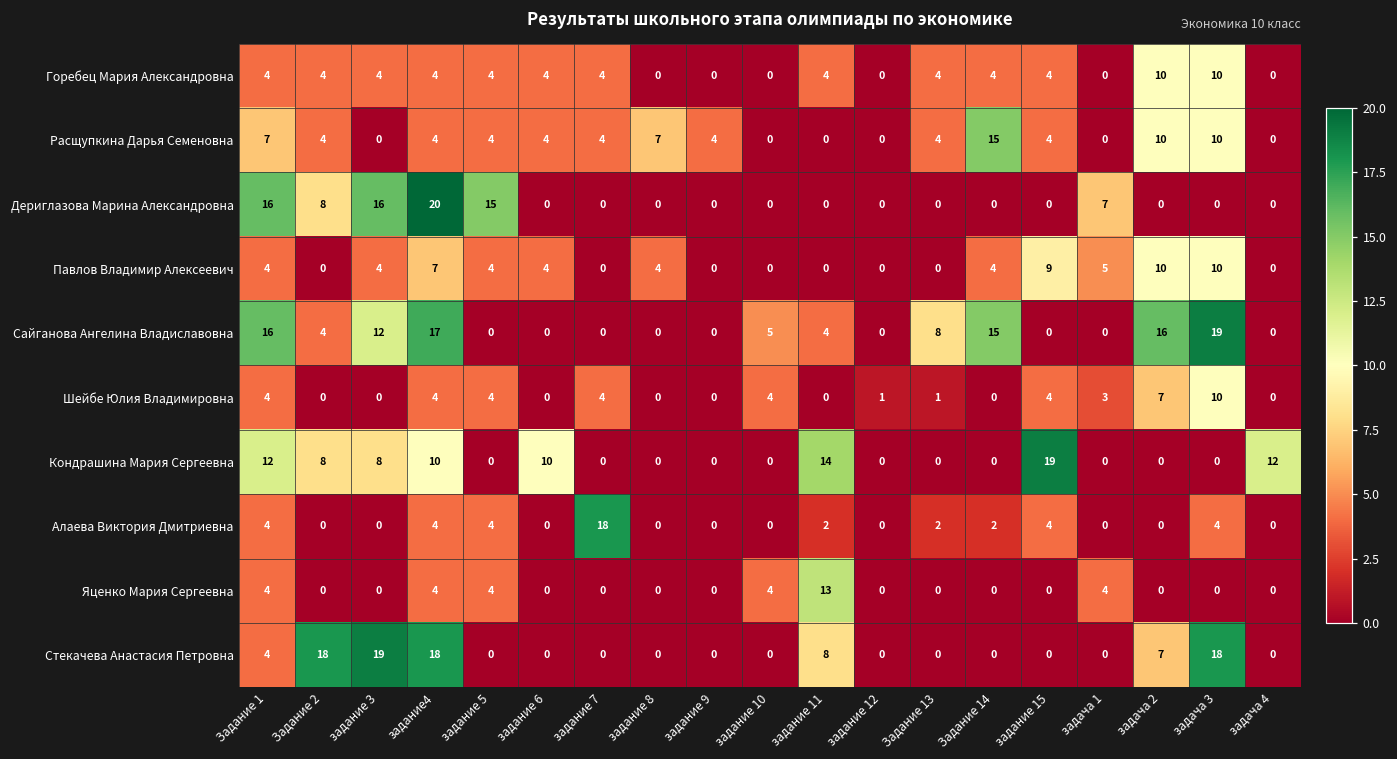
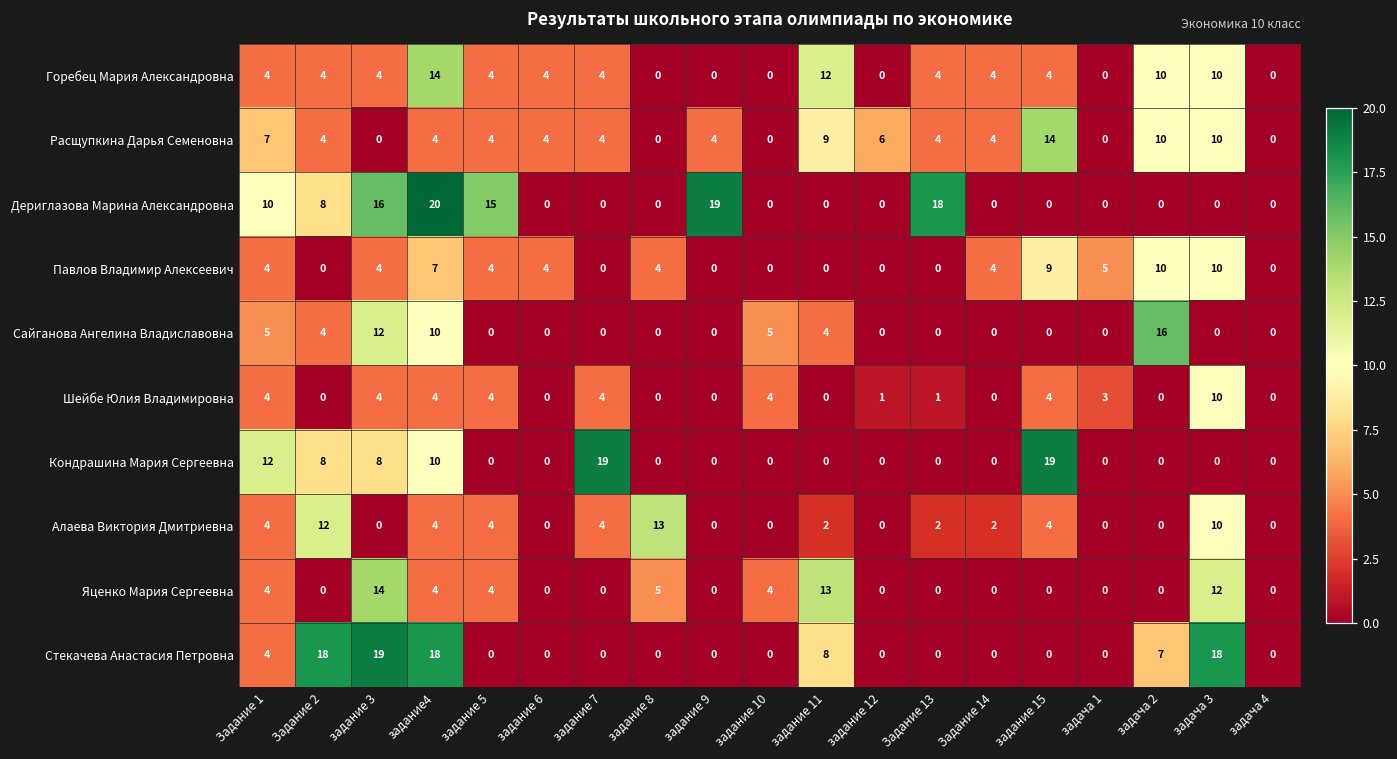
Горебец Мария Александровна, задание4: 4 -> 14
Горебец Мария Александровна, задание 11: 4 -> 12
Расщупкина Дарья Семеновна, задание 8: 7 -> 0
Расщупкина Дарья Семеновна, задание 11: 0 -> 9
Расщупкина Дарья Семеновна, задание 12: 0 -> 6
Расщупкина Дарья Семеновна, Задание 14: 15 -> 4
Расщупкина Дарья Семеновна, задание 15: 4 -> 14
Дериглазова Марина Александровна, Задание 1: 16 -> 10
Дериглазова Марина Александровна, задание 9: 0 -> 19
Дериглазова Марина Александровна, Задание 13: 0 -> 18
Дериглазова Марина Александровна, задача 1: 7 -> 0
Сайганова Ангелина Владиславовна, Задание 1: 16 -> 5
Сайганова Ангелина Владиславовна, задание4: 17 -> 10
Сайганова Ангелина Владиславовна, Задание 13: 8 -> 0
Сайганова Ангелина Владиславовна, Задание 14: 15 -> 0
Сайганова Ангелина Владиславовна, задача 3: 19 -> 0
Шейбе Юлия Владимировна, задание 3: 0 -> 4
Шейбе Юлия Владимировна, задача 2: 7 -> 0
Кондрашина Мария Сергеевна, задание 6: 10 -> 0
Кондрашина Мария Сергеевна, задание 7: 0 -> 19
Кондрашина Мария Сергеевна, задание 11: 14 -> 0
Кондрашина Мария Сергеевна, задача 4: 12 -> 0
Алаева Виктория Дмитриевна, Задание 2: 0 -> 12
Алаева Виктория Дмитриевна, задание 7: 18 -> 4
Алаева Виктория Дмитриевна, задание 8: 0 -> 13
Алаева Виктория Дмитриевна, задача 3: 4 -> 10
Яценко Мария Сергеевна, задание 3: 0 -> 14
Яценко Мария Сергеевна, задание 8: 0 -> 5
Яценко Мария Сергеевна, задача 1: 4 -> 0
Яценко Мария Сергеевна, задача 3: 0 -> 12
